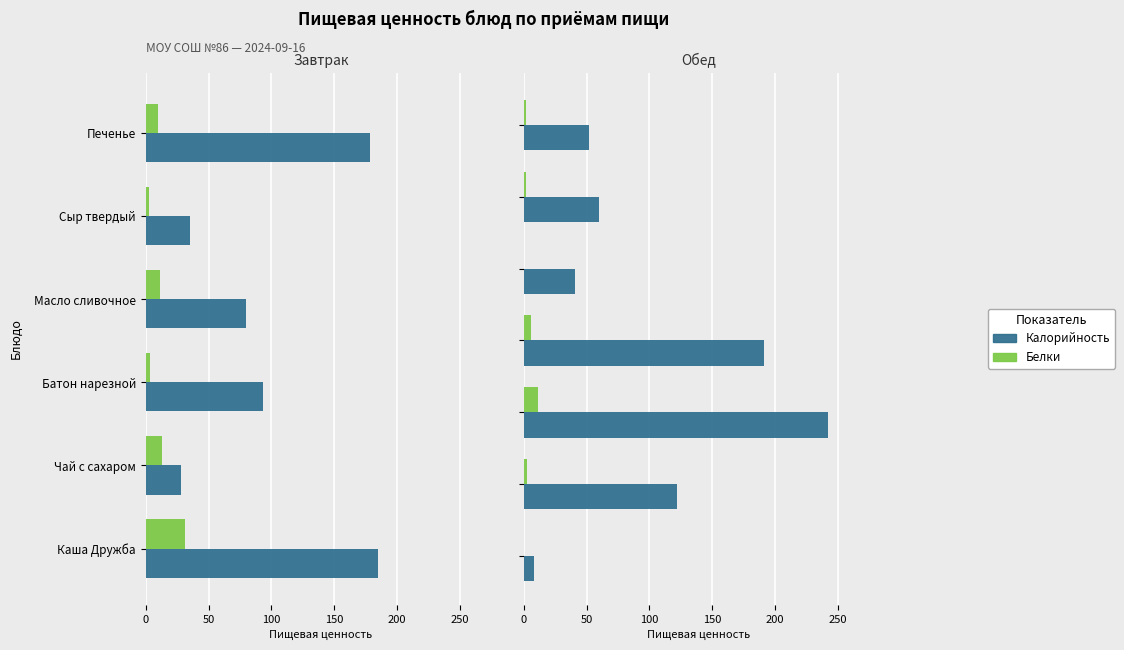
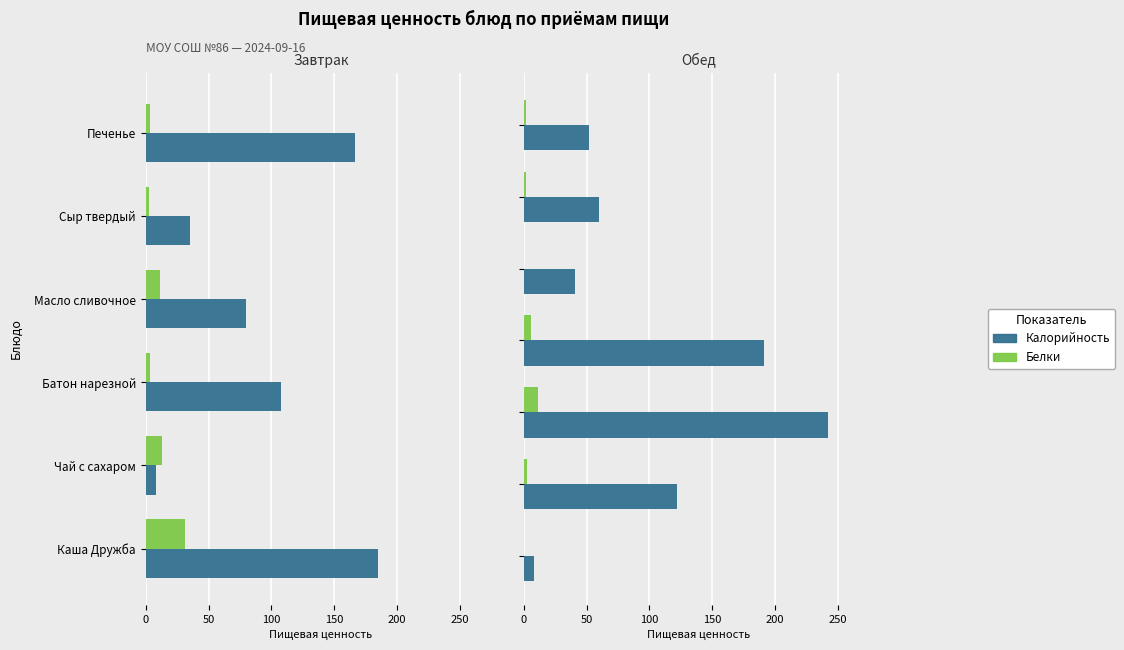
Завтрак, Белки, Печенье: 9 -> 3
Завтрак, Калорийность, Печенье: 178 -> 167
Завтрак, Калорийность, Батон нарезной: 94 -> 108
Завтрак, Калорийность, Чай с сахаром: 28 -> 8
